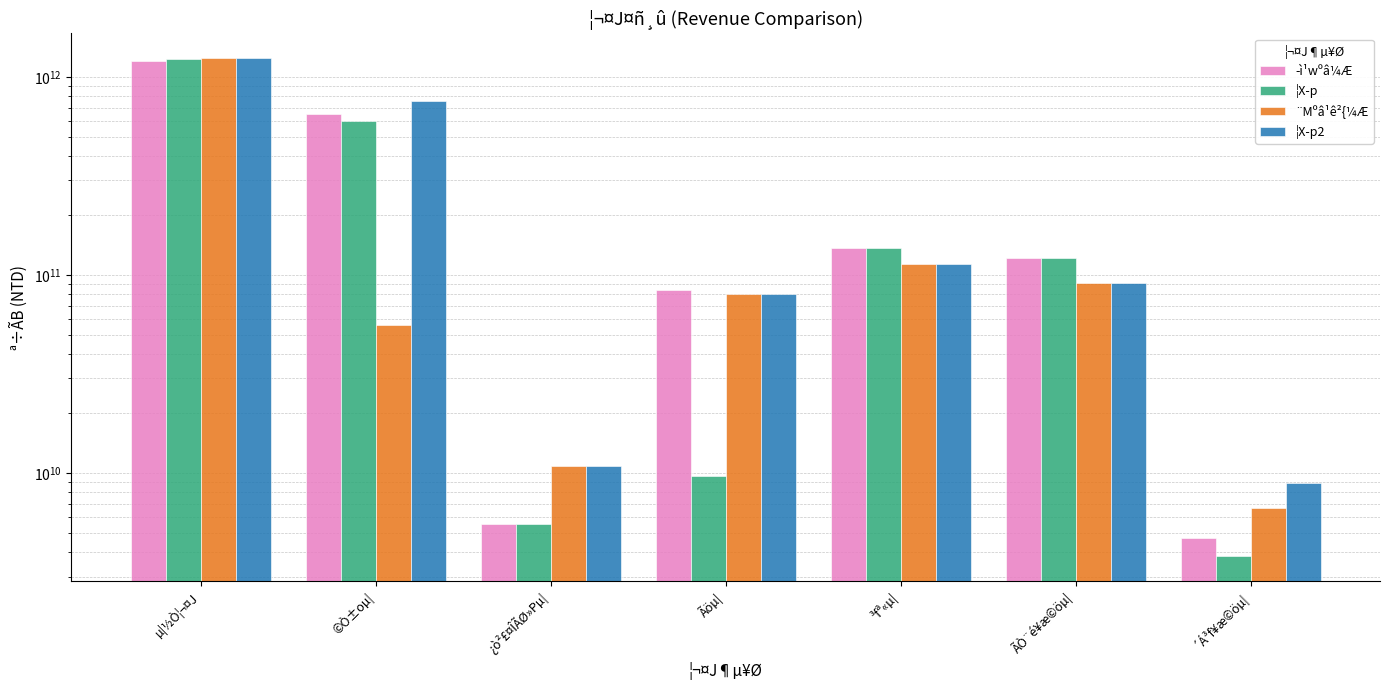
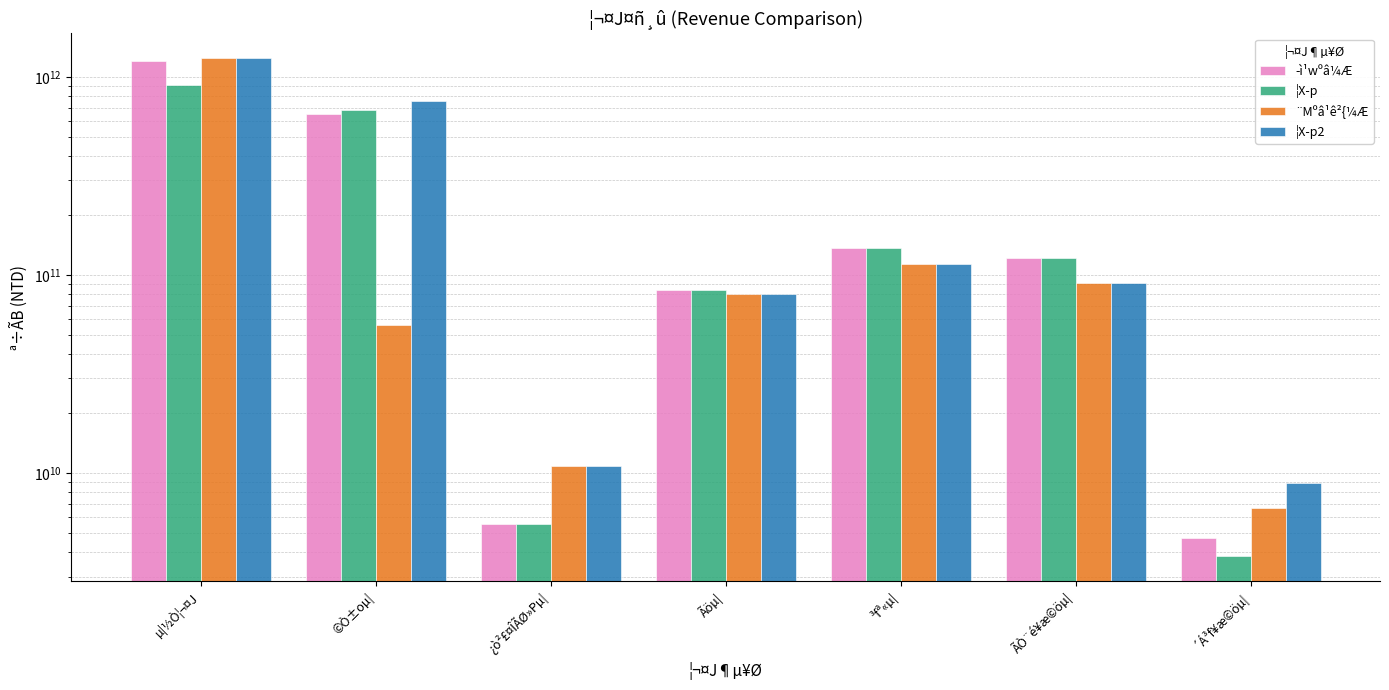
¦X­p, µ|½Ò¦¬¤J: 1200000000000 -> 900000000000
¦X­p, ©Ò±oµ|: 600000000000 -> 680000000000
¦X­p, Ãöµ|: 10000000000 -> 84000000000
